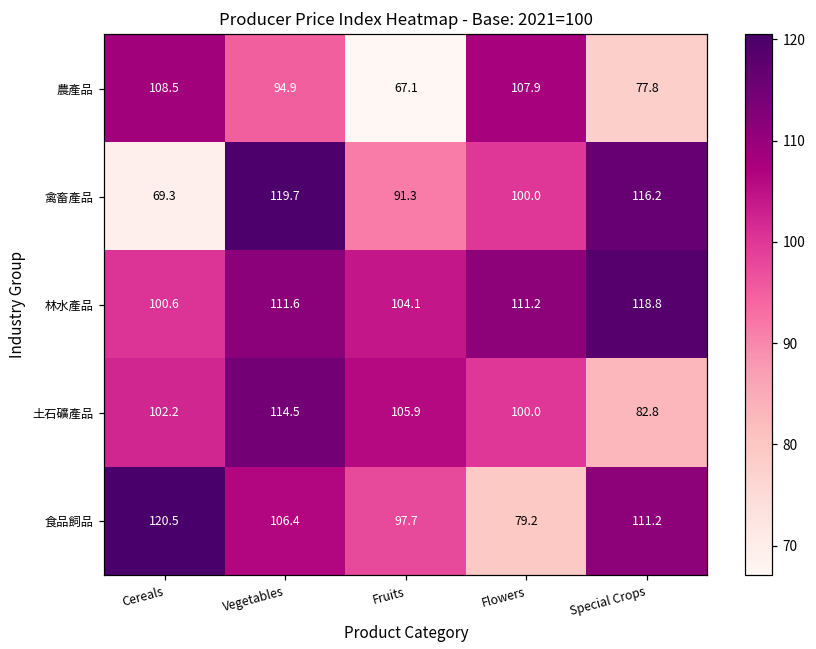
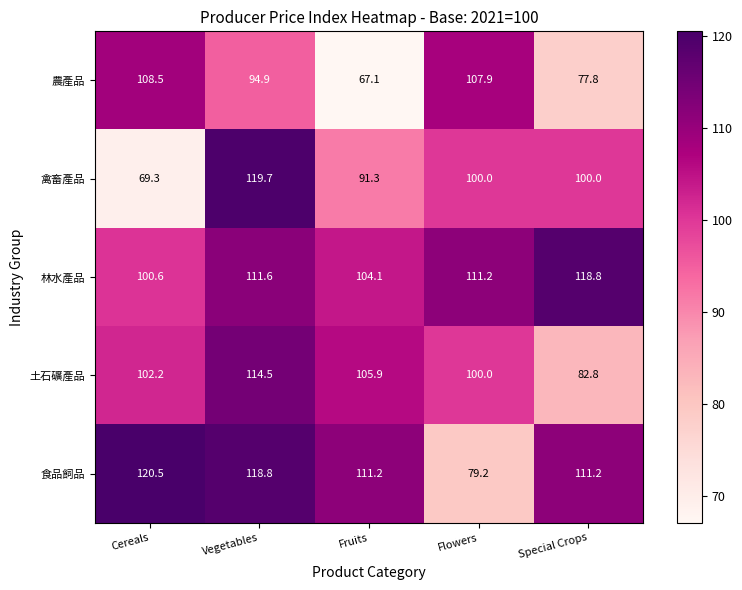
禽畜產品, Special Crops: 116.2 -> 100.0
食品飼品, Vegetables: 106.4 -> 118.8
食品飼品, Fruits: 97.7 -> 111.2
